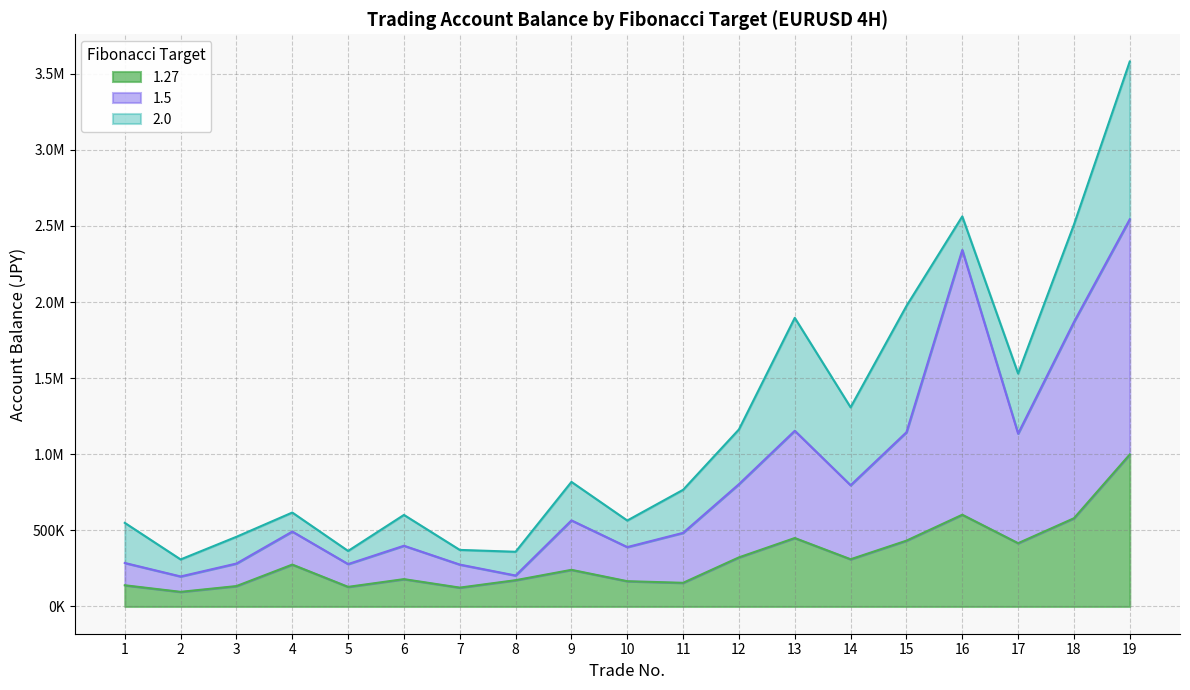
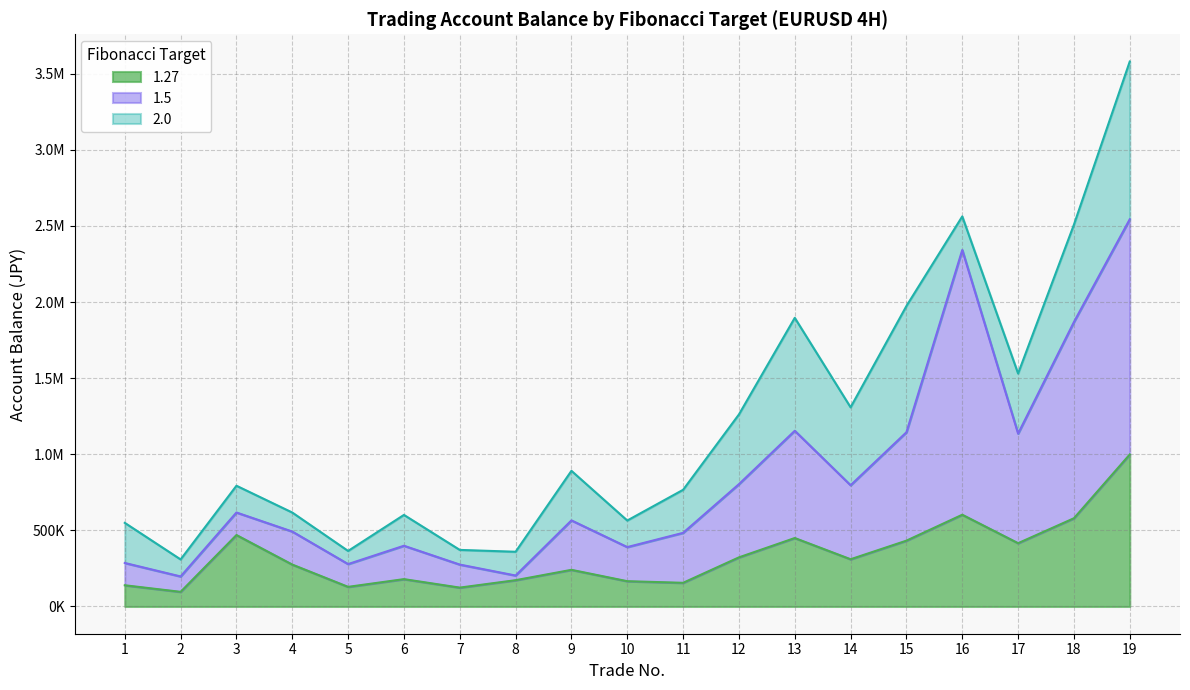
1.27, 3: 130000 -> 470000
2.0, 9: 250000 -> 330000
2.0, 12: 360000 -> 460000
